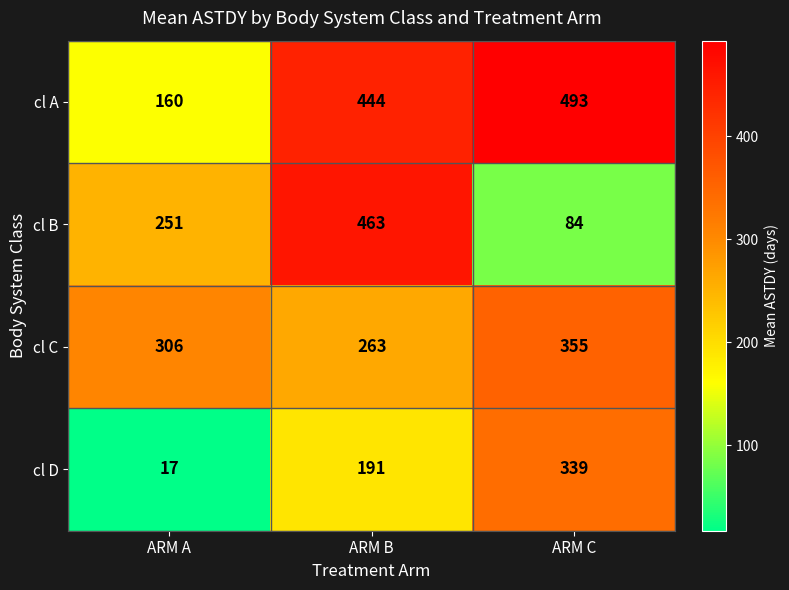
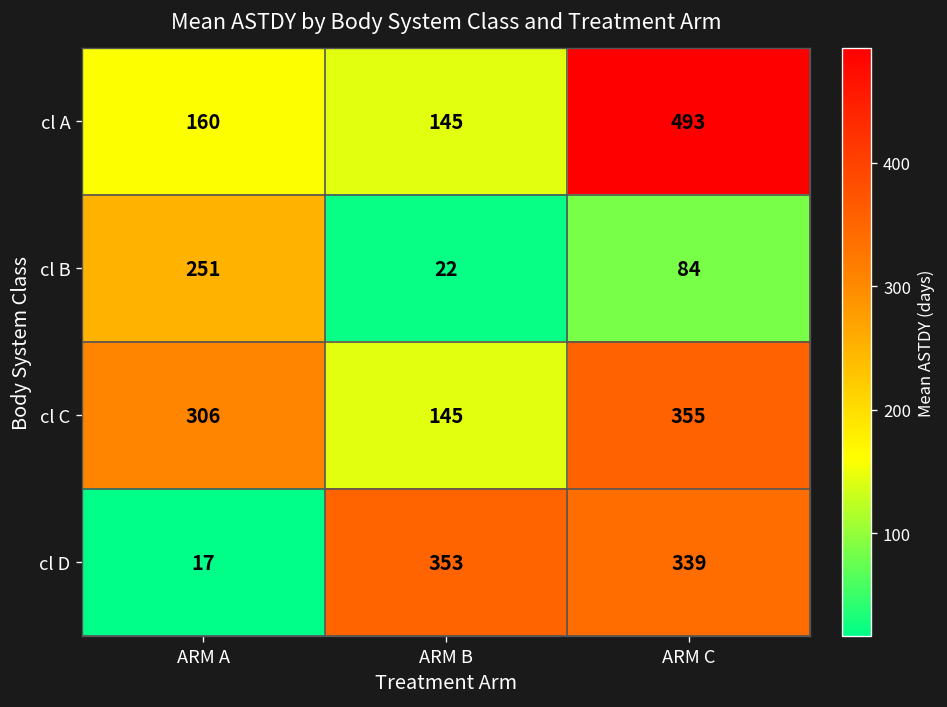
cl A, ARM B: 444 -> 145
cl B, ARM B: 463 -> 22
cl C, ARM B: 263 -> 145
cl D, ARM B: 191 -> 353
